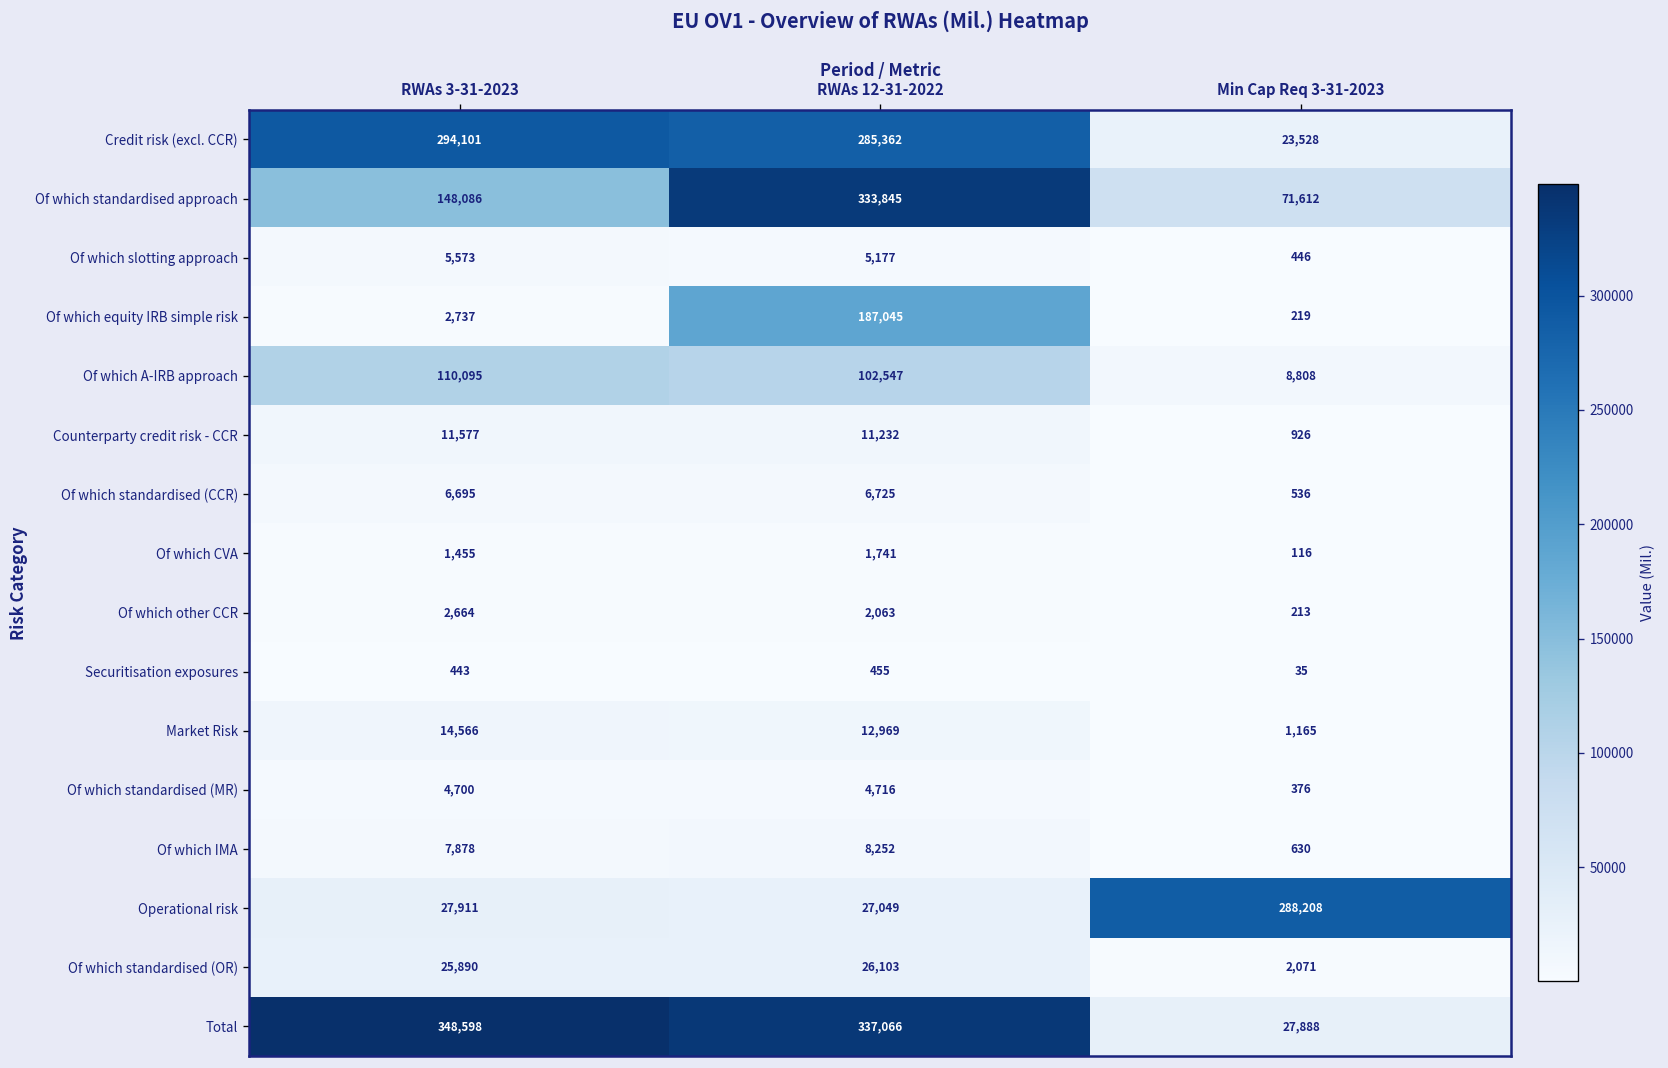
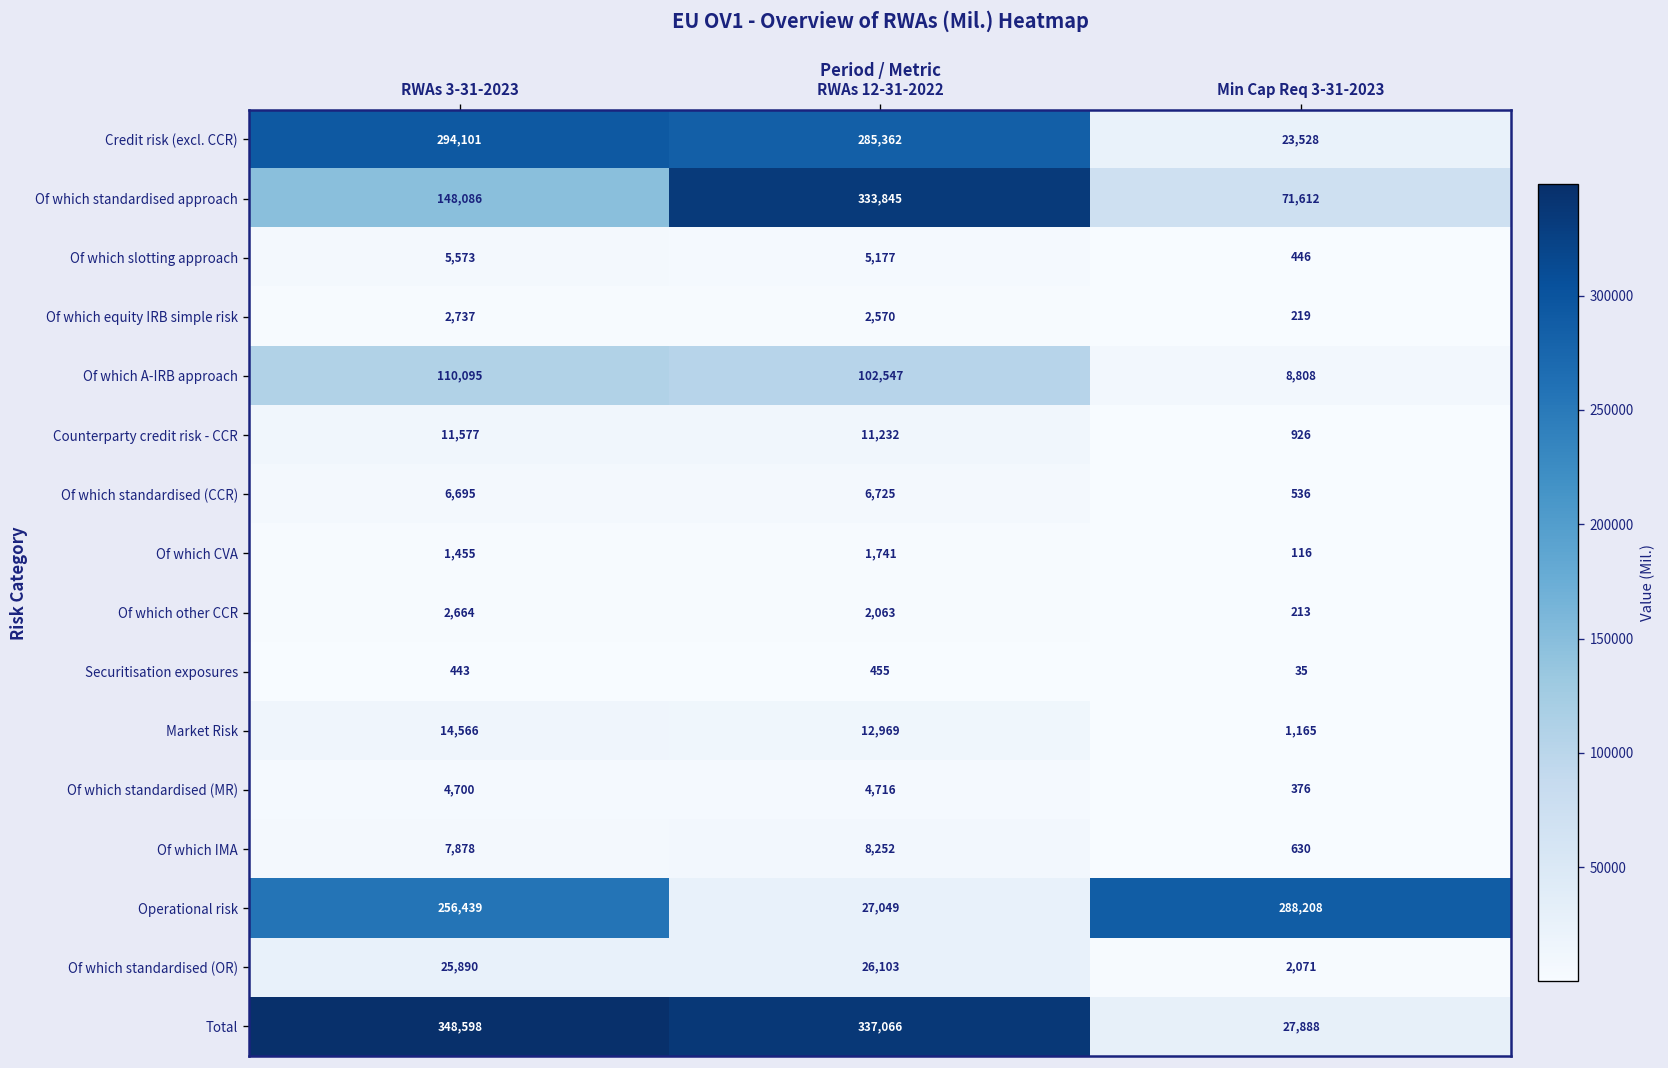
Of which equity IRB simple risk, RWAs 12-31-2022: 187,045 -> 2,570
Operational risk, RWAs 3-31-2023: 27,911 -> 256,439
